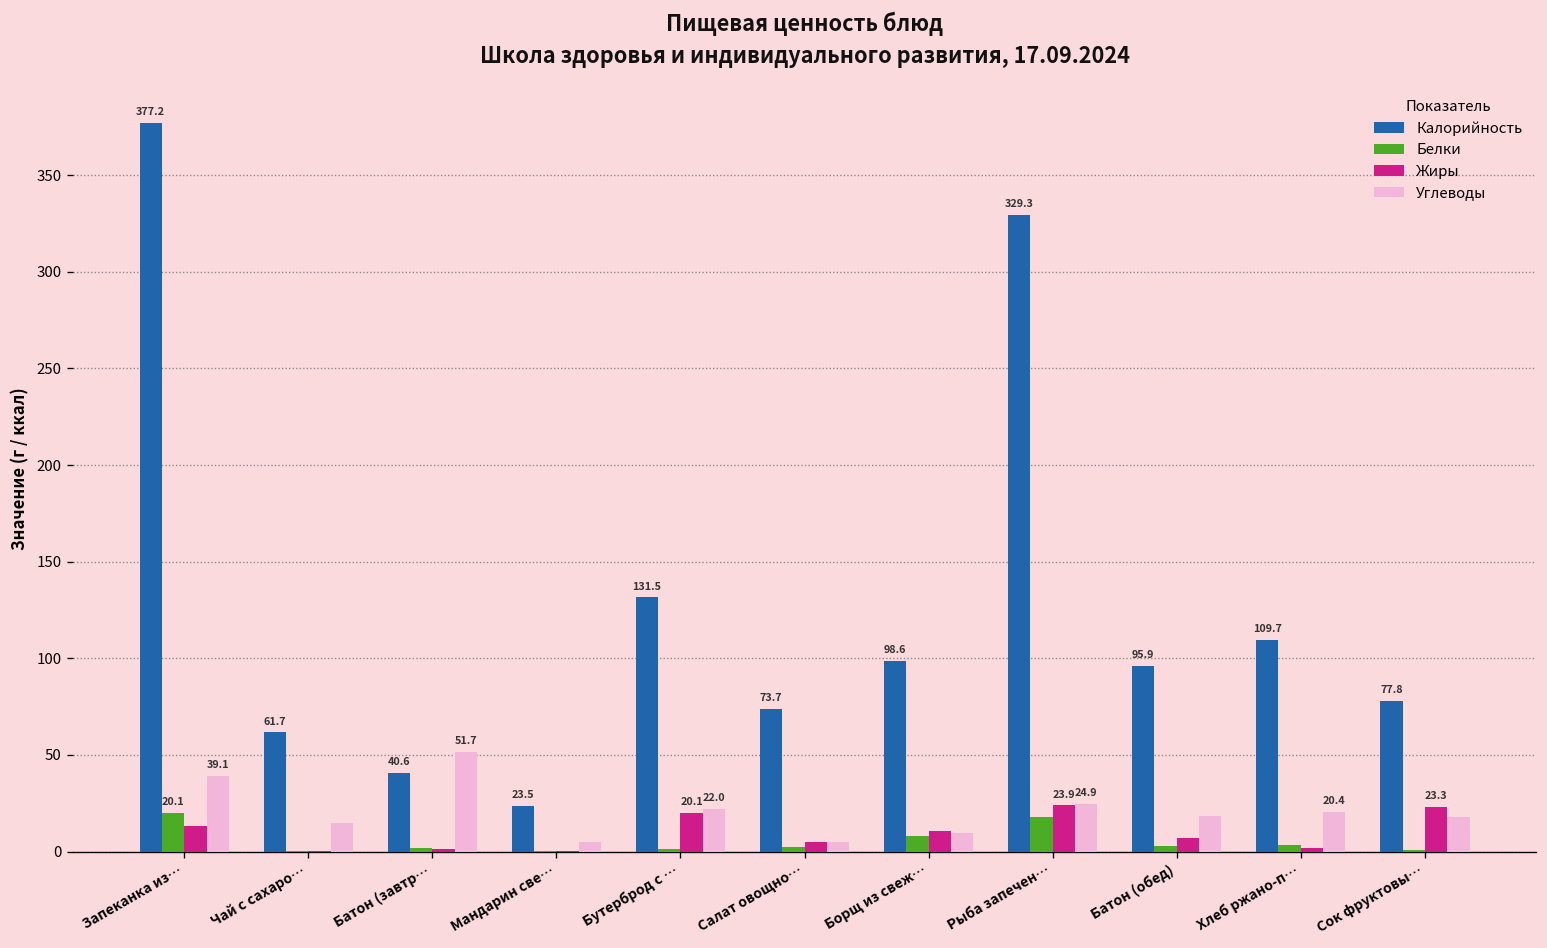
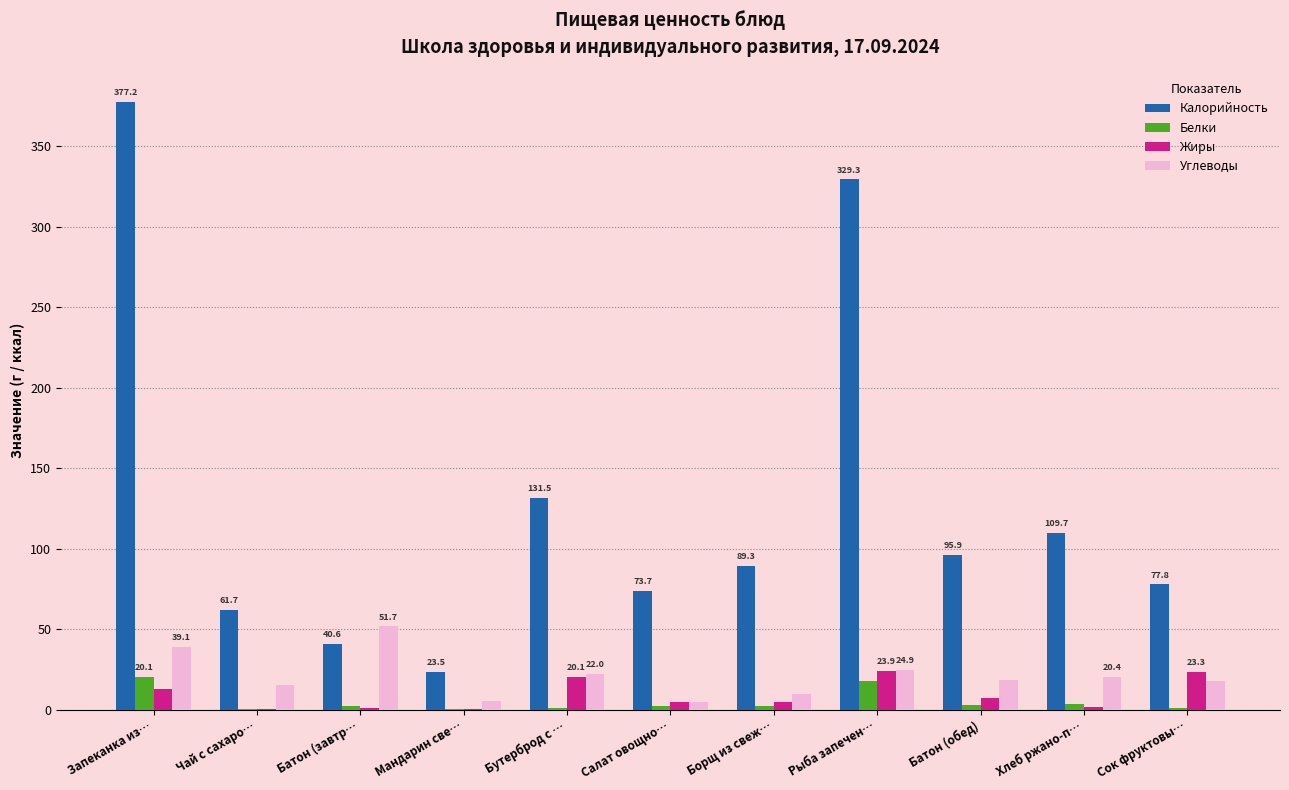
Калорийность, Борщ из свеж…: 98.6 -> 89.3
Белки, Борщ из свеж…: 8 -> 3
Жиры, Борщ из свеж…: 11 -> 4
